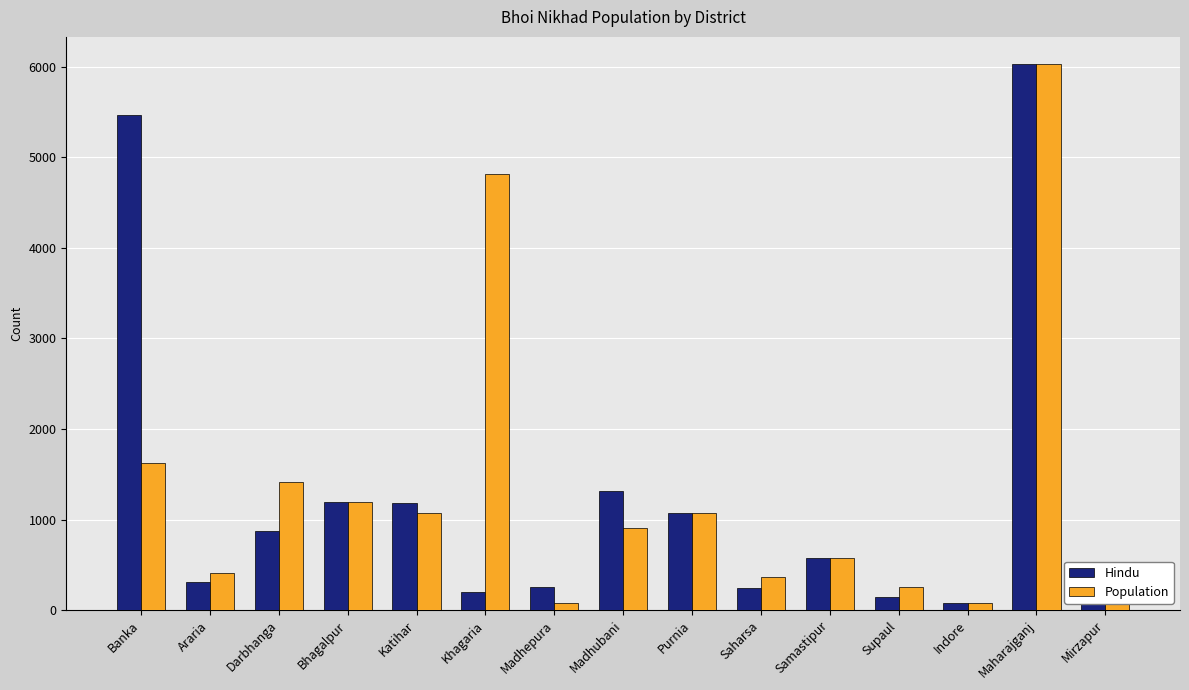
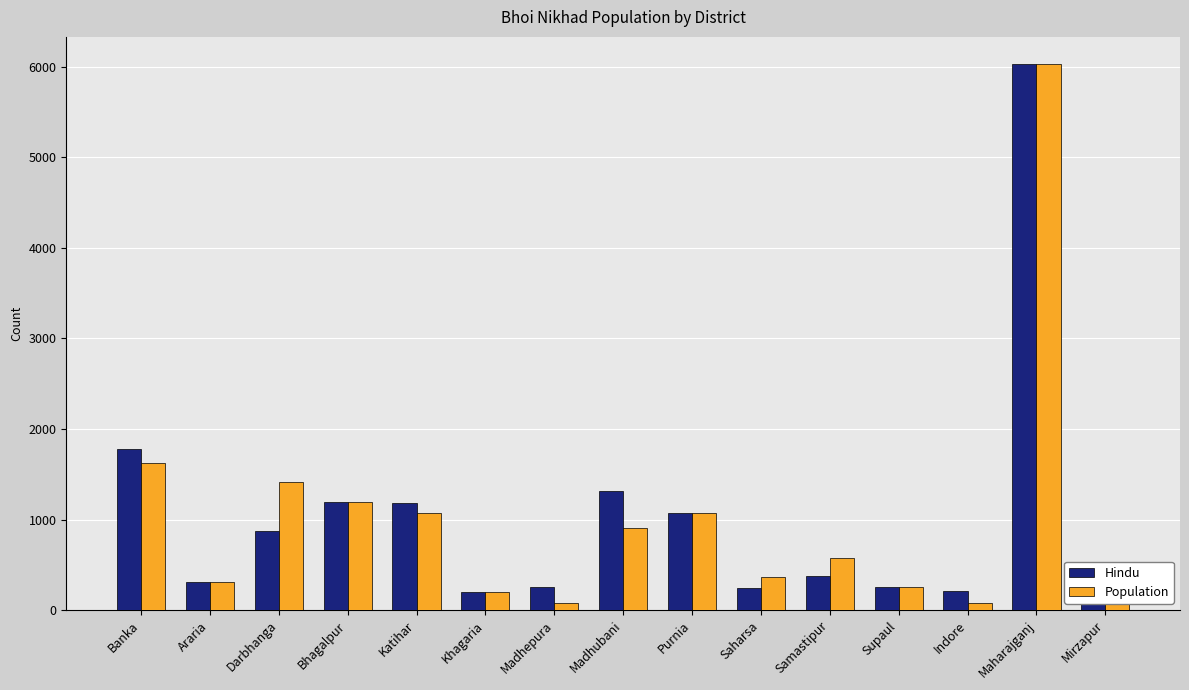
Hindu, Banka: 5500 -> 1800
Population, Araria: 400 -> 300
Population, Khagaria: 4800 -> 200
Hindu, Samastipur: 600 -> 400
Hindu, Supaul: 100 -> 300
Hindu, Indore: 100 -> 200
